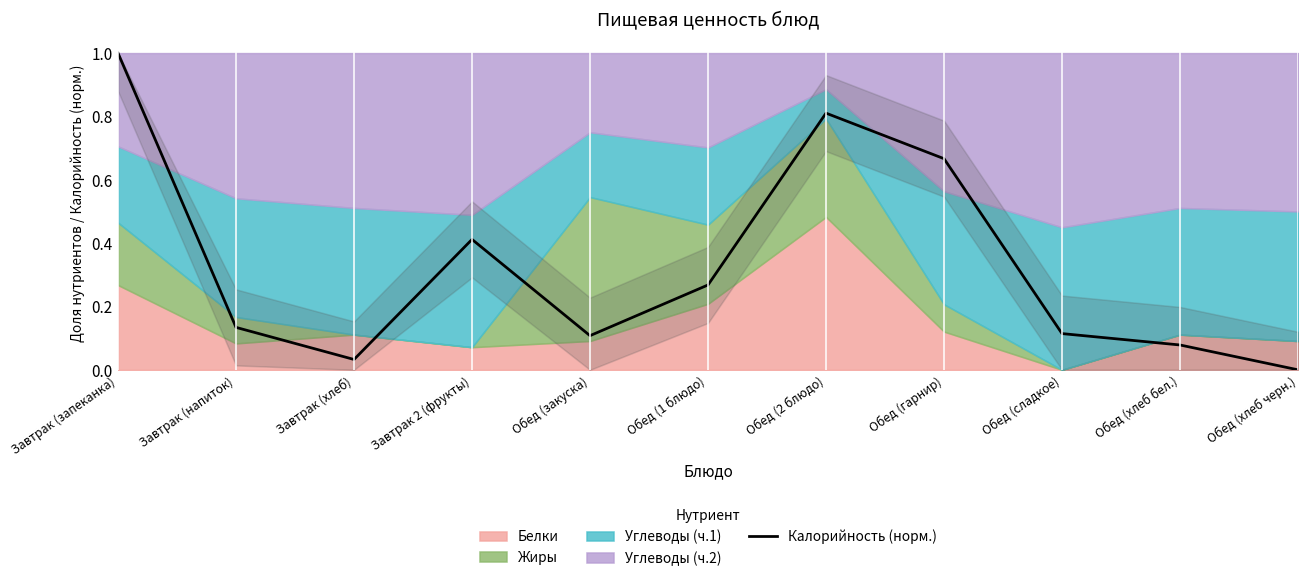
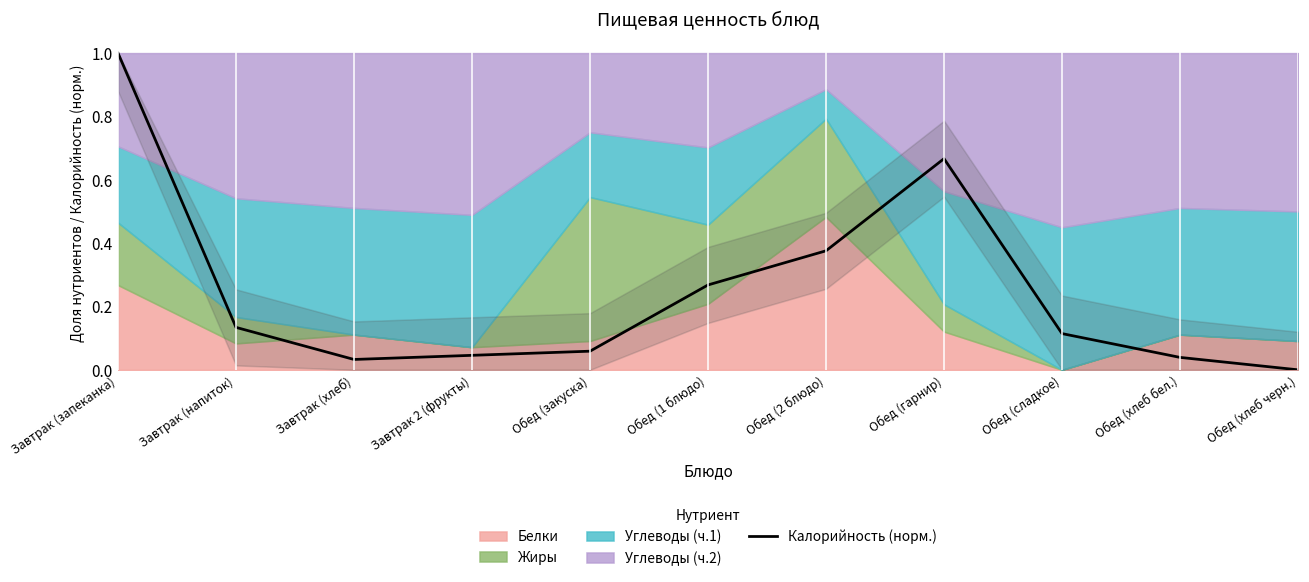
Калорийность (норм.), Завтрак 2 (фрукты): 0.41 -> 0.05
Калорийность (норм.), Обед (закуска): 0.11 -> 0.06
Калорийность (норм.), Обед (2 блюдо): 0.81 -> 0.38
Калорийность (норм.), Обед (хлеб бел.): 0.08 -> 0.04
